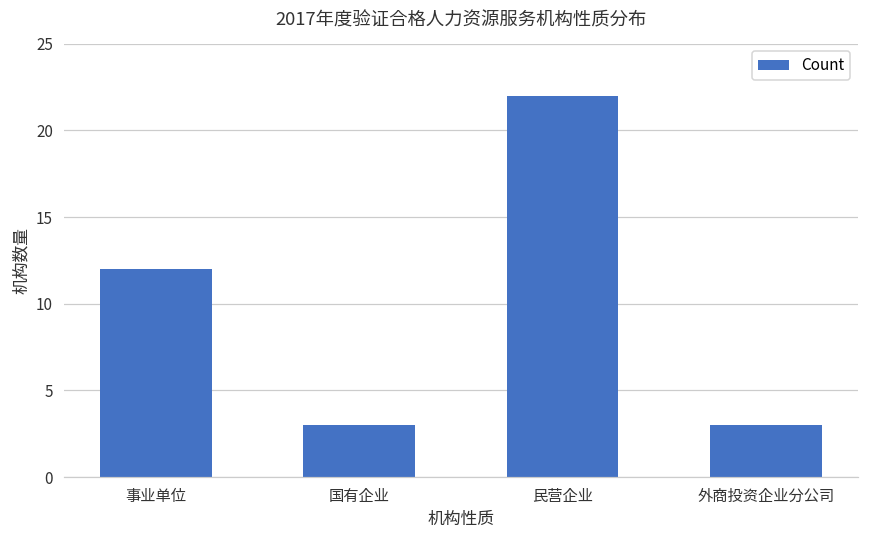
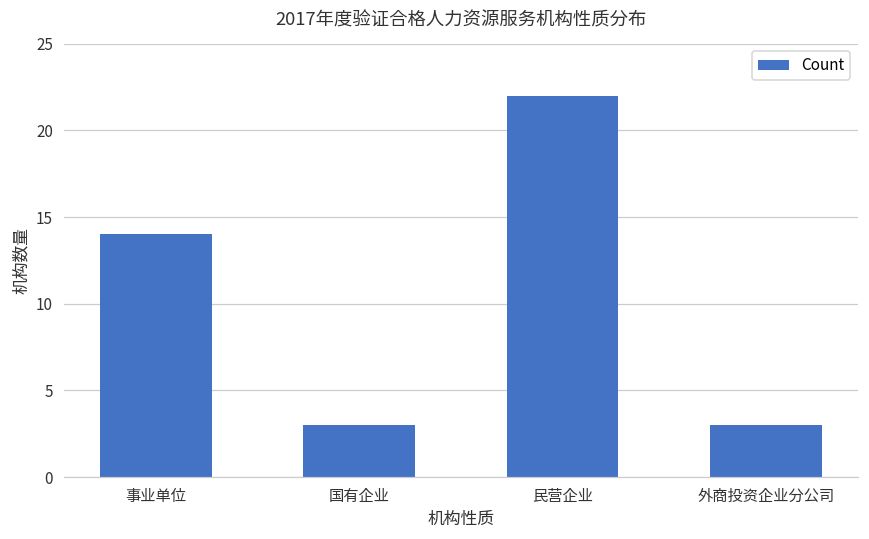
事业单位: 12 -> 14
